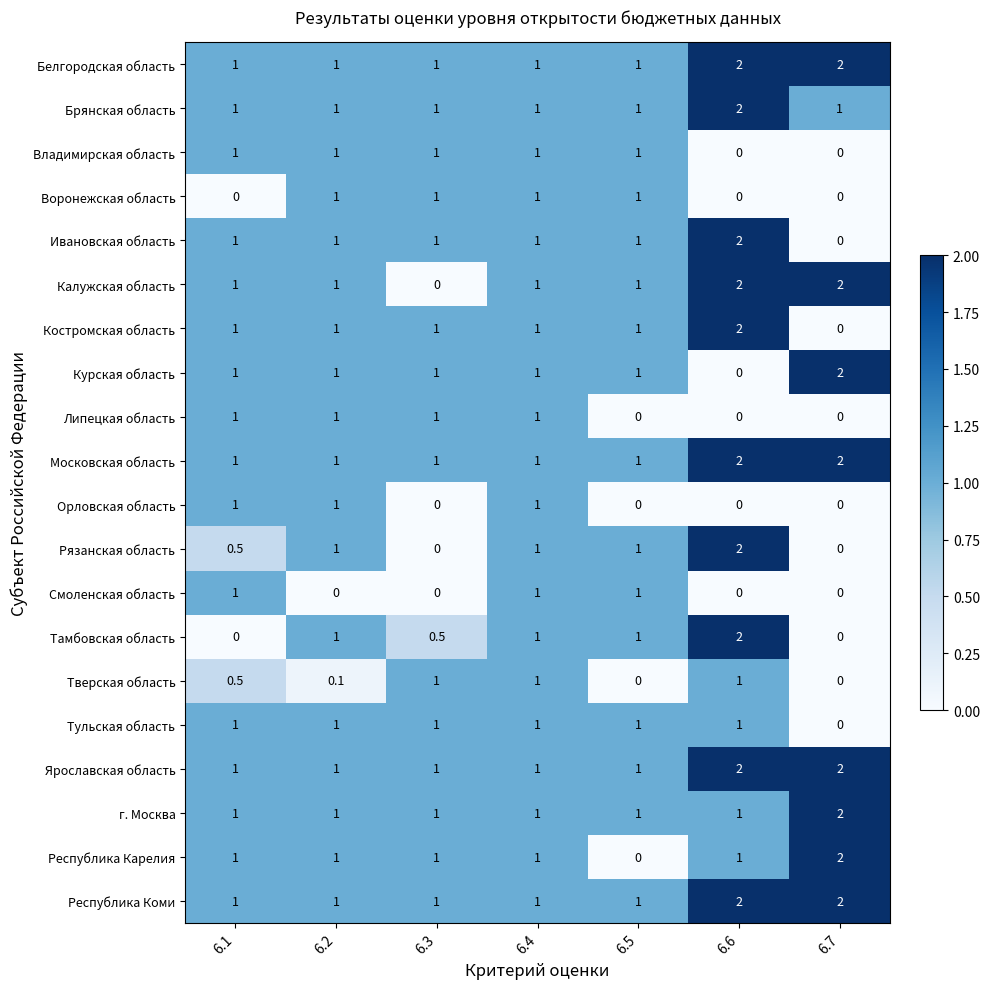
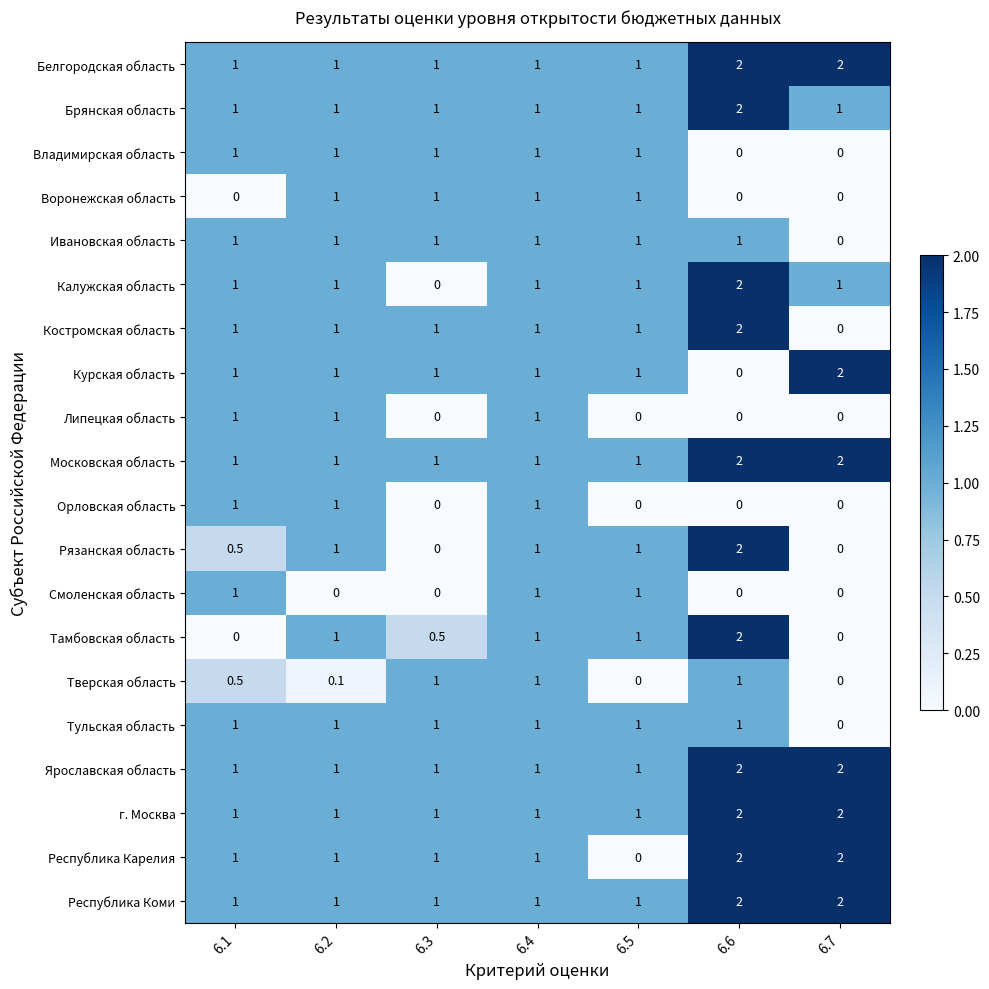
Ивановская область, 6.6: 2 -> 1
Калужская область, 6.7: 2 -> 1
Липецкая область, 6.3: 1 -> 0
г. Москва, 6.6: 1 -> 2
Республика Карелия, 6.6: 1 -> 2
